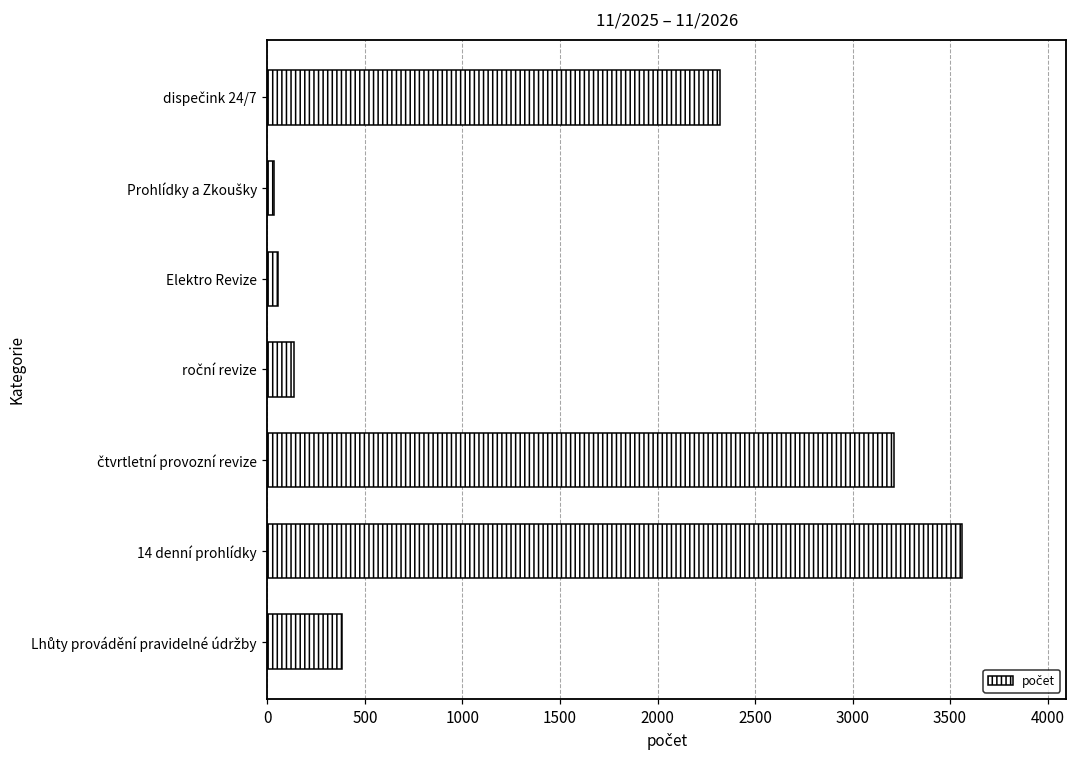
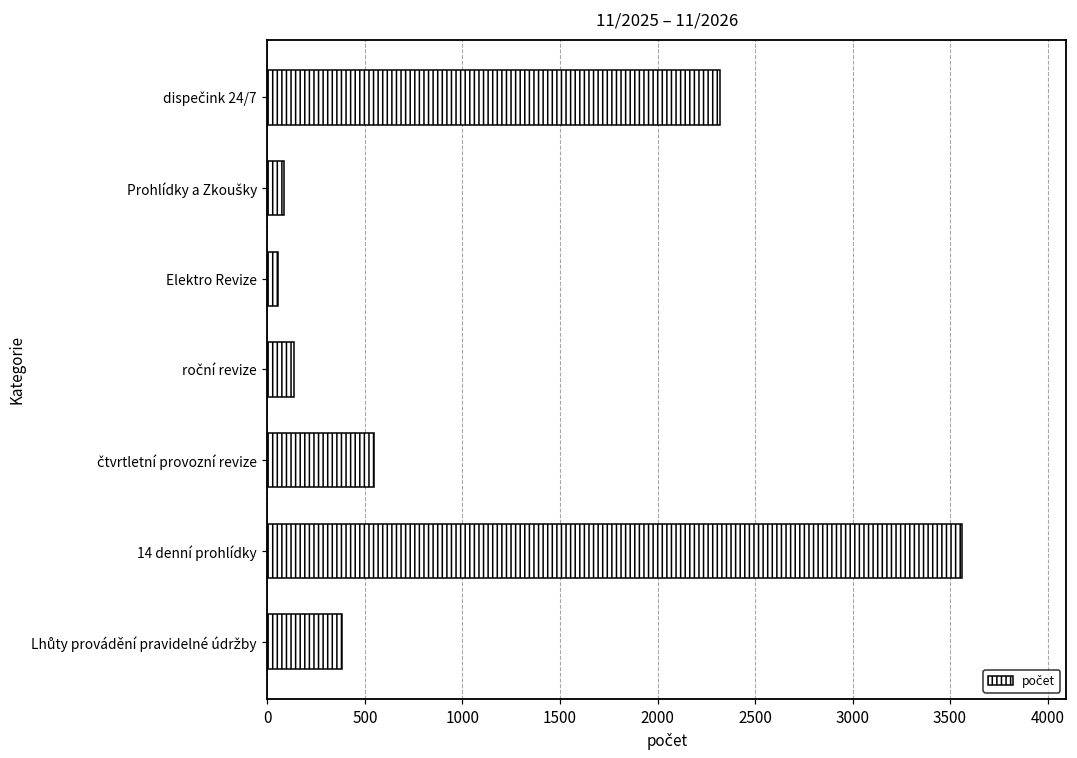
Prohlídky a Zkoušky: 30 -> 90
čtvrtletní provozní revize: 3220 -> 550
